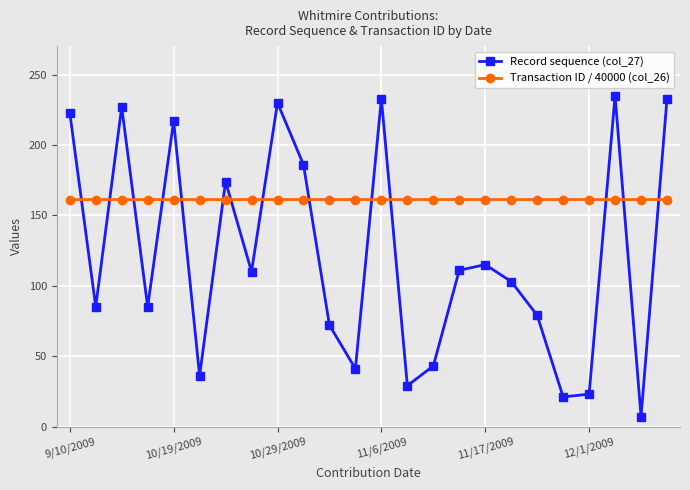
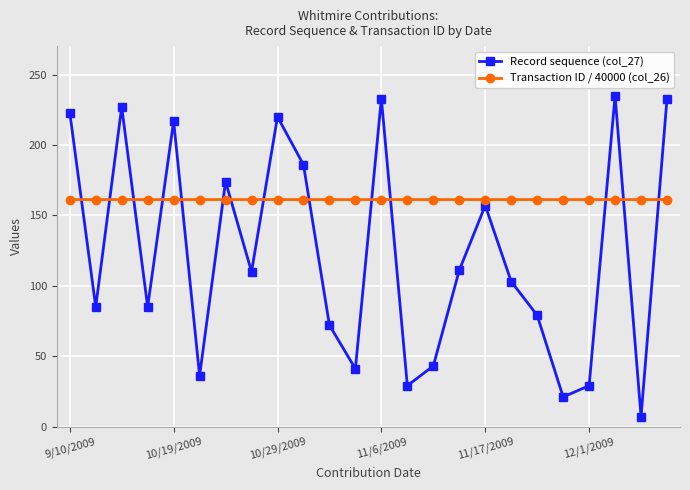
Record sequence (col_27), 10/29/2009: 230 -> 220
Record sequence (col_27), 11/17/2009: 115 -> 157
Record sequence (col_27), 12/1/2009: 23 -> 29
